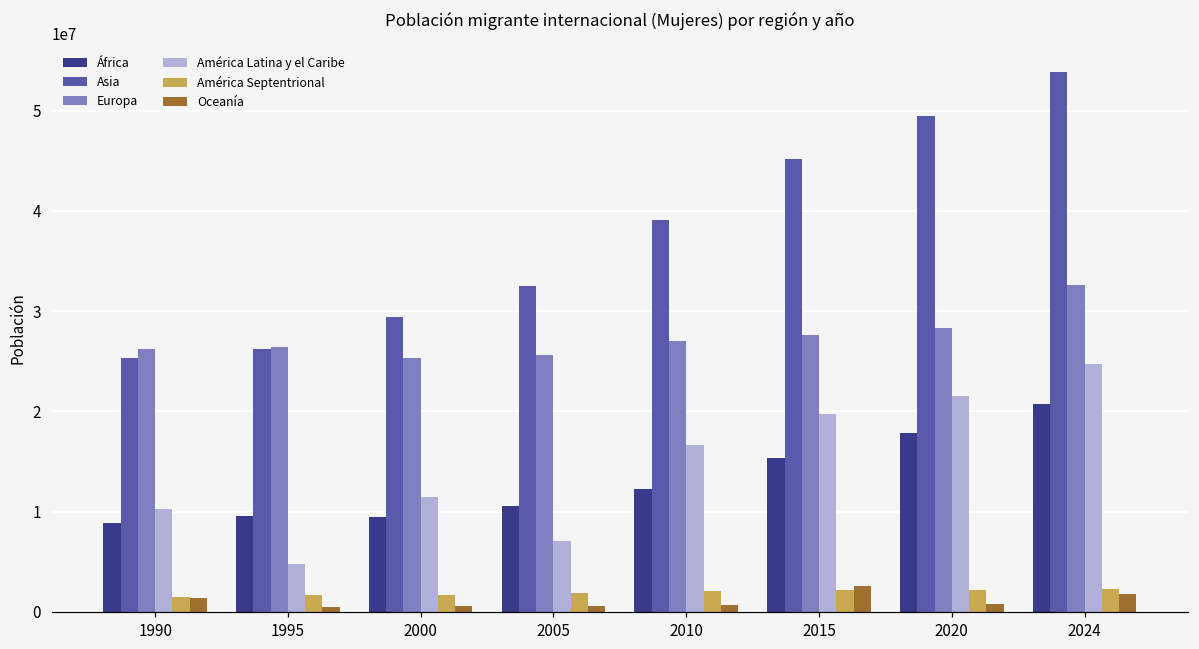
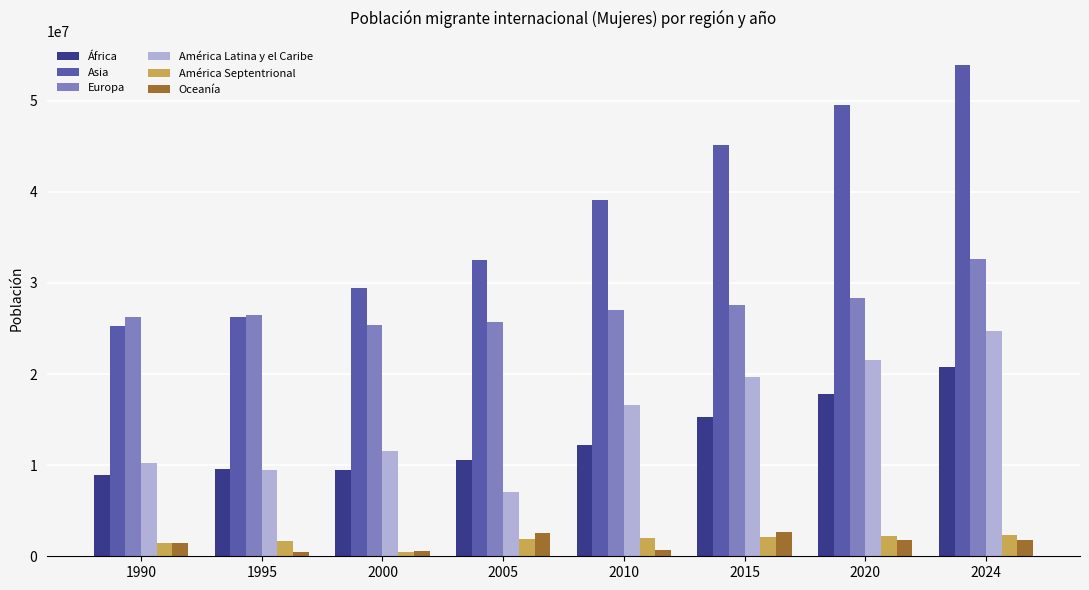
América Latina y el Caribe, 1995: 5000000 -> 9000000
América Septentrional, 2000: 2000000 -> 0
Oceanía, 2005: 1000000 -> 3000000
Oceanía, 2020: 1000000 -> 2000000
